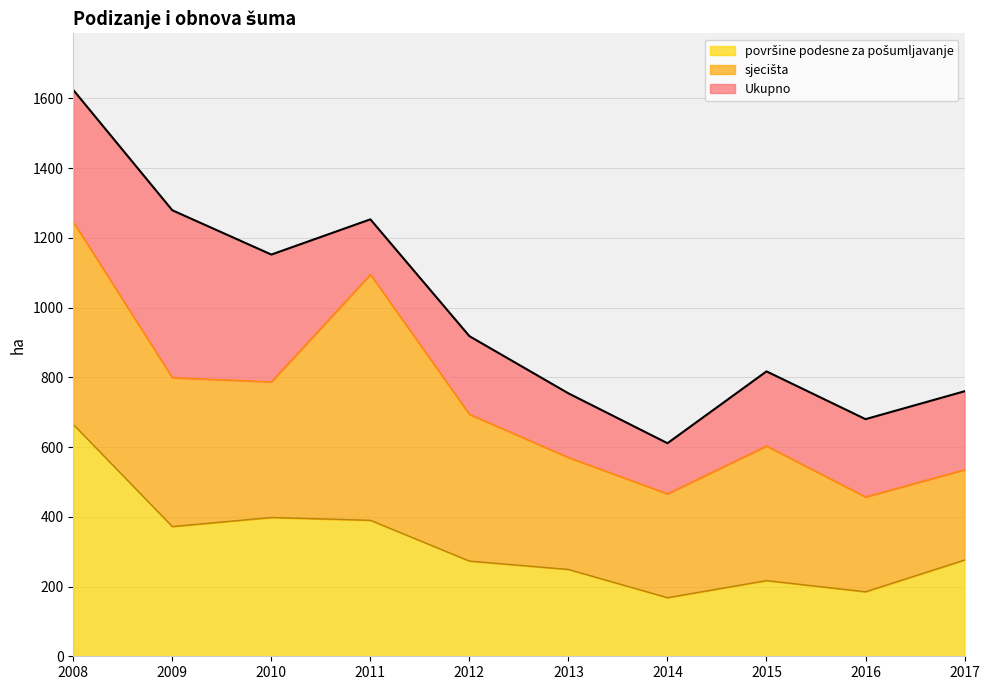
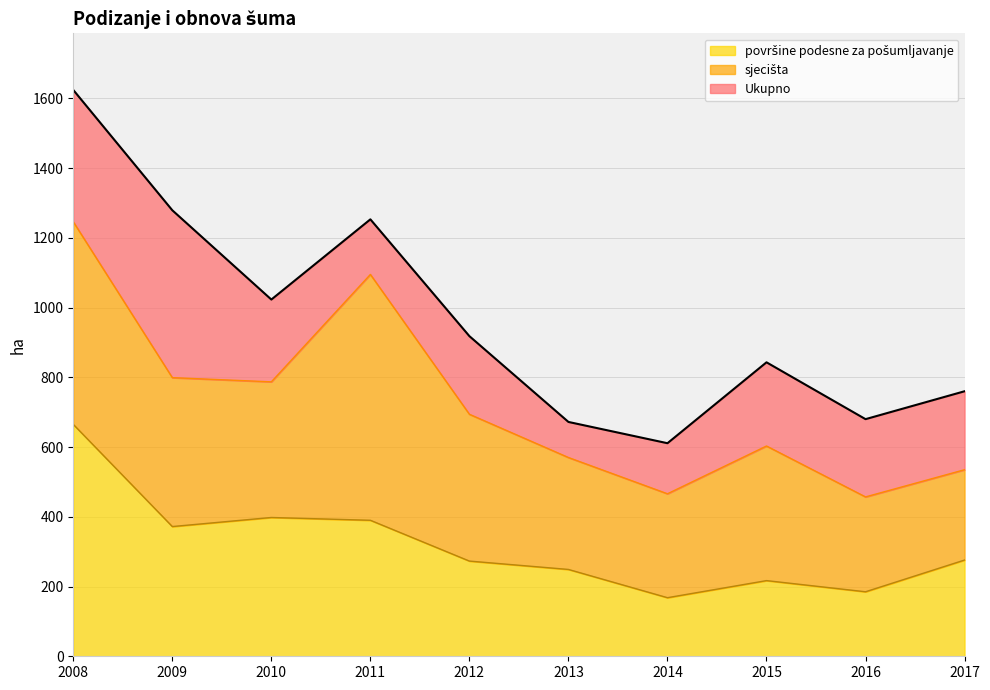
Ukupno, 2010: 1150 -> 1020
Ukupno, 2013: 750 -> 670
Ukupno, 2015: 820 -> 840
